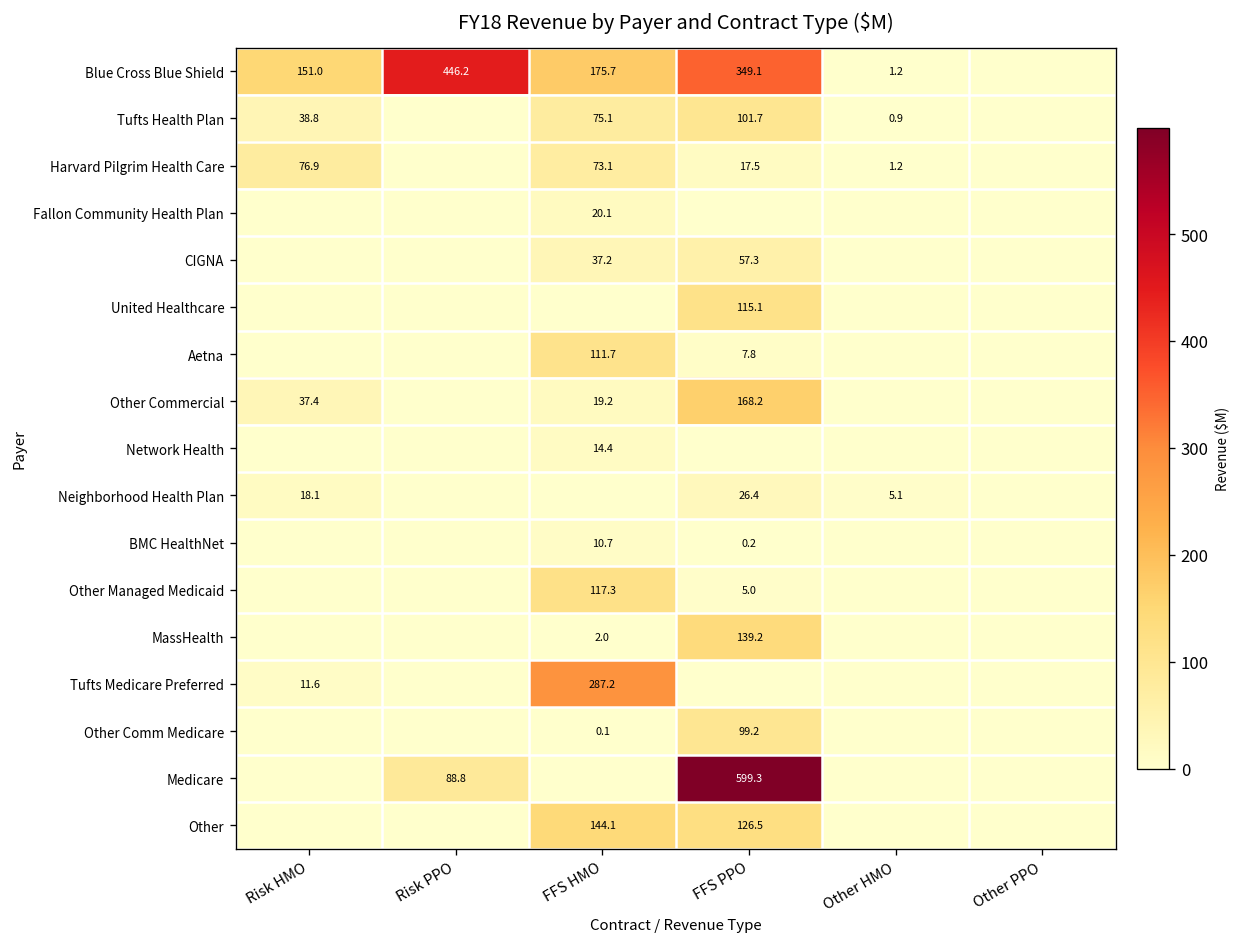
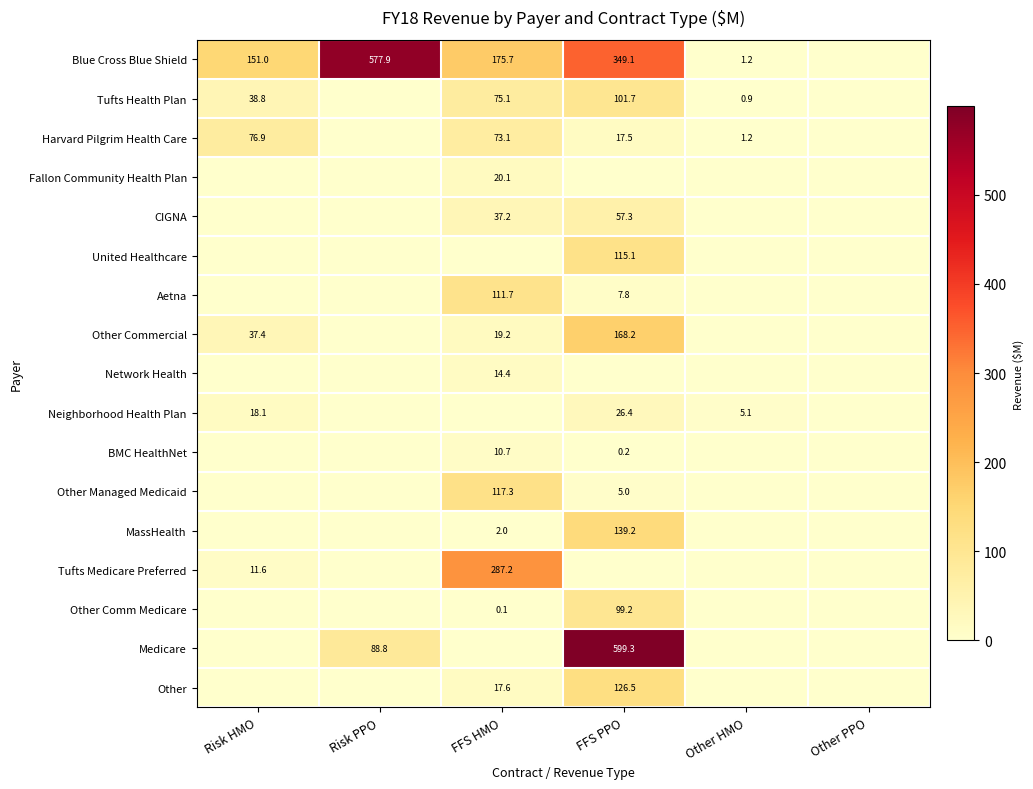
Blue Cross Blue Shield, Risk PPO: 446.2 -> 577.9
Other, FFS HMO: 144.1 -> 17.6
